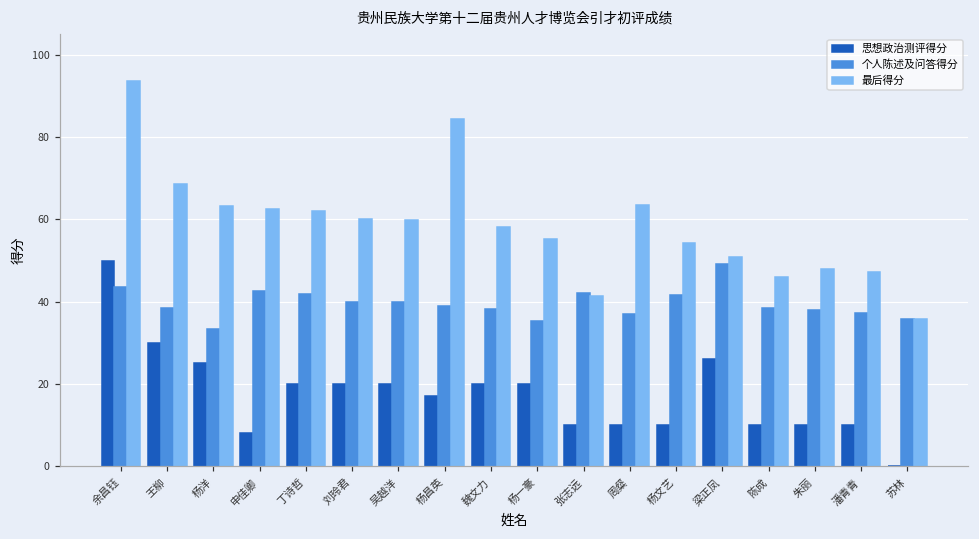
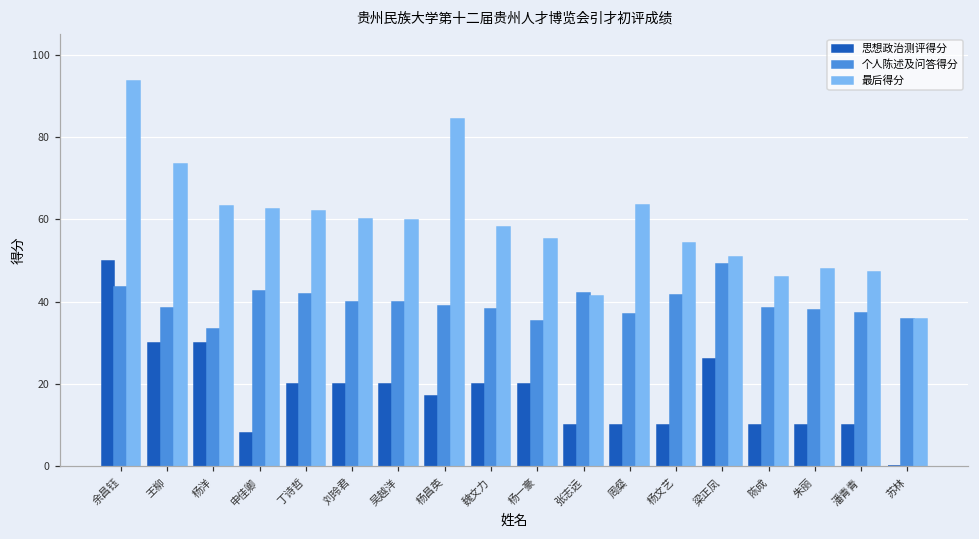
最后得分, 王柳: 69 -> 74
思想政治测评得分, 杨洋: 25 -> 30
